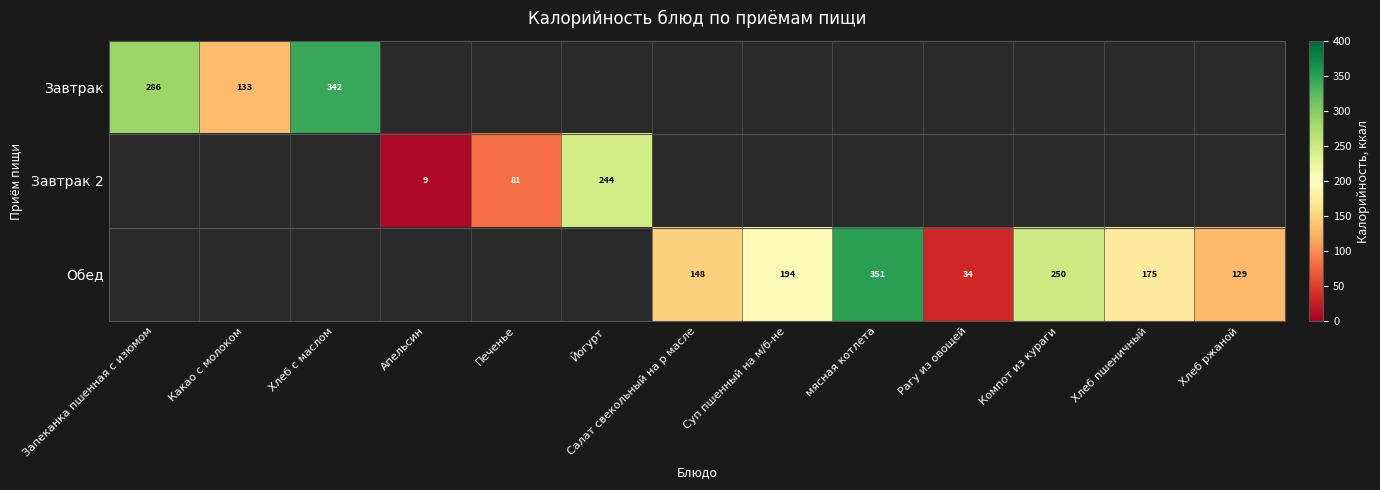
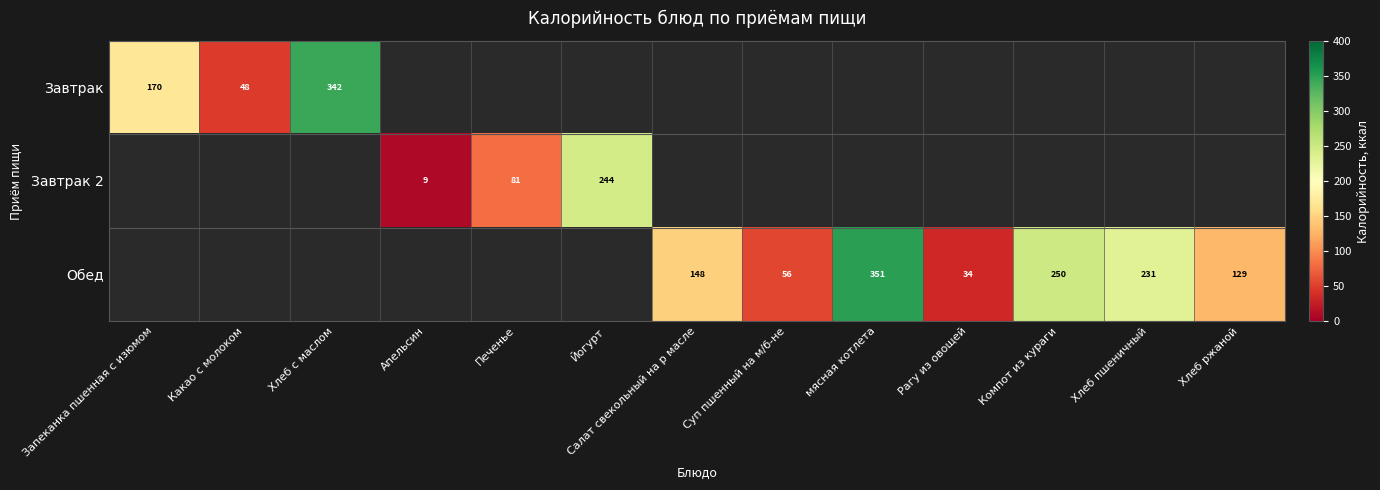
Завтрак, Запеканка пшенная с изюмом: 286 -> 170
Завтрак, Какао с молоком: 133 -> 48
Обед, Суп пшенный на м/б-не: 194 -> 56
Обед, Хлеб пшеничный: 175 -> 231
